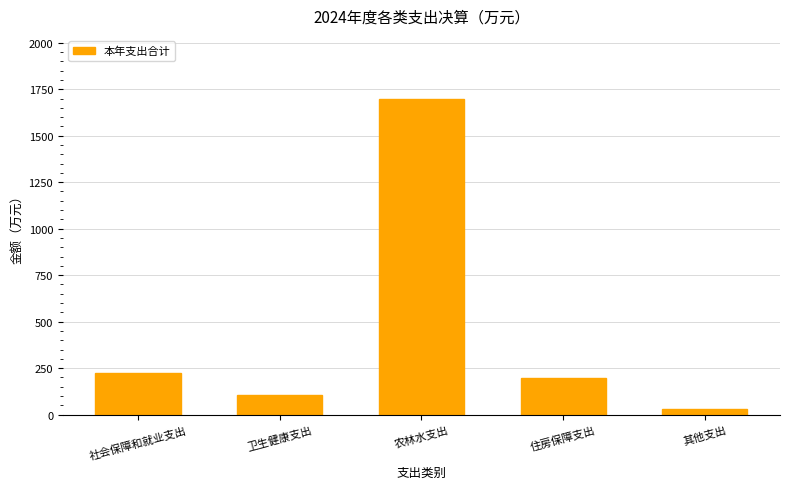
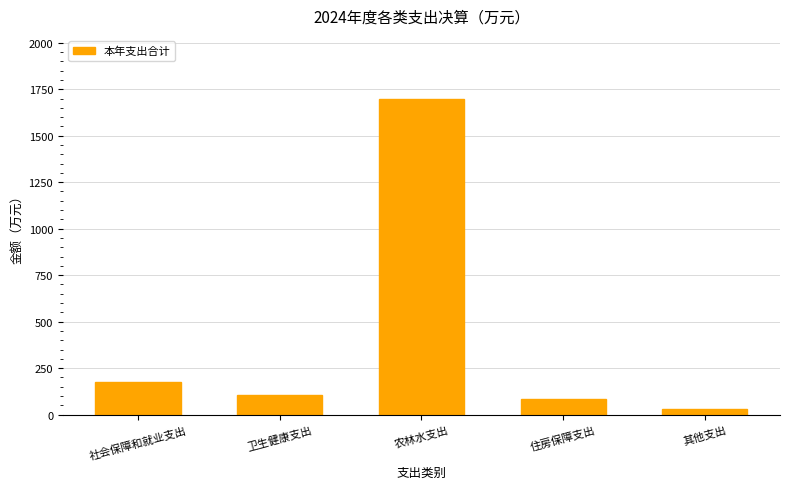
社会保障和就业支出: 220 -> 170
住房保障支出: 190 -> 90
